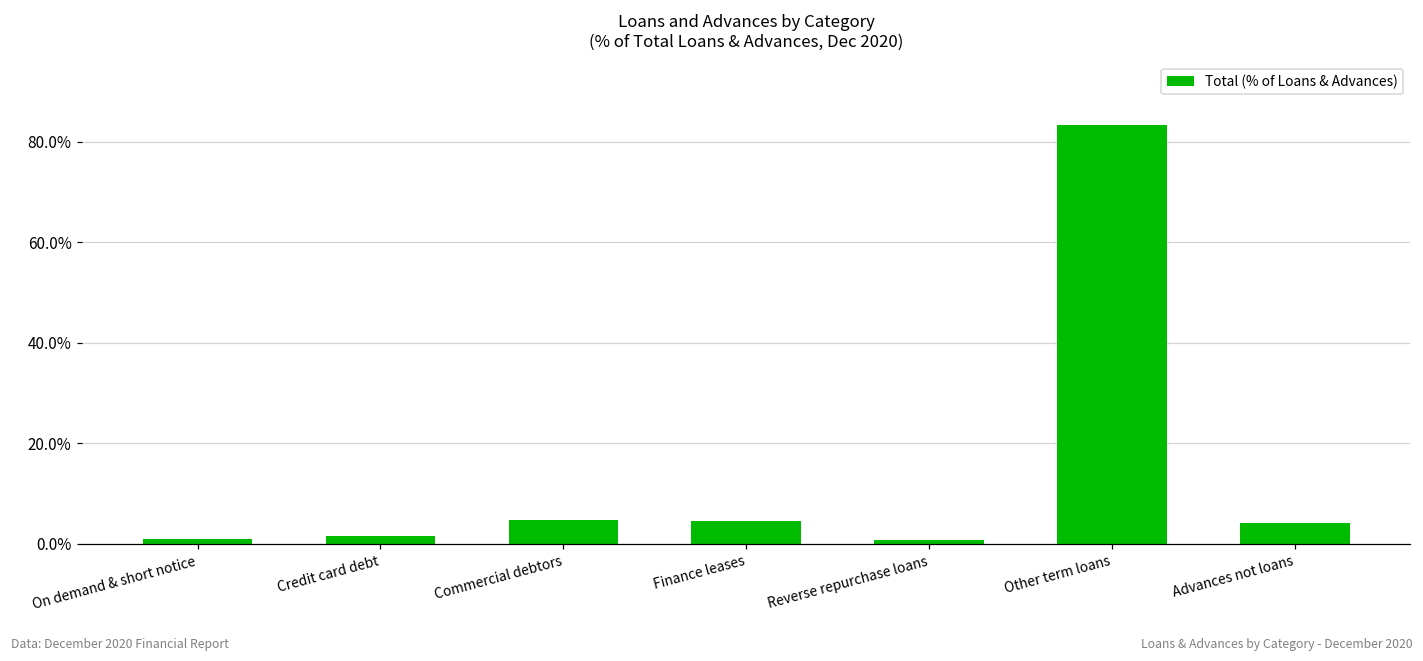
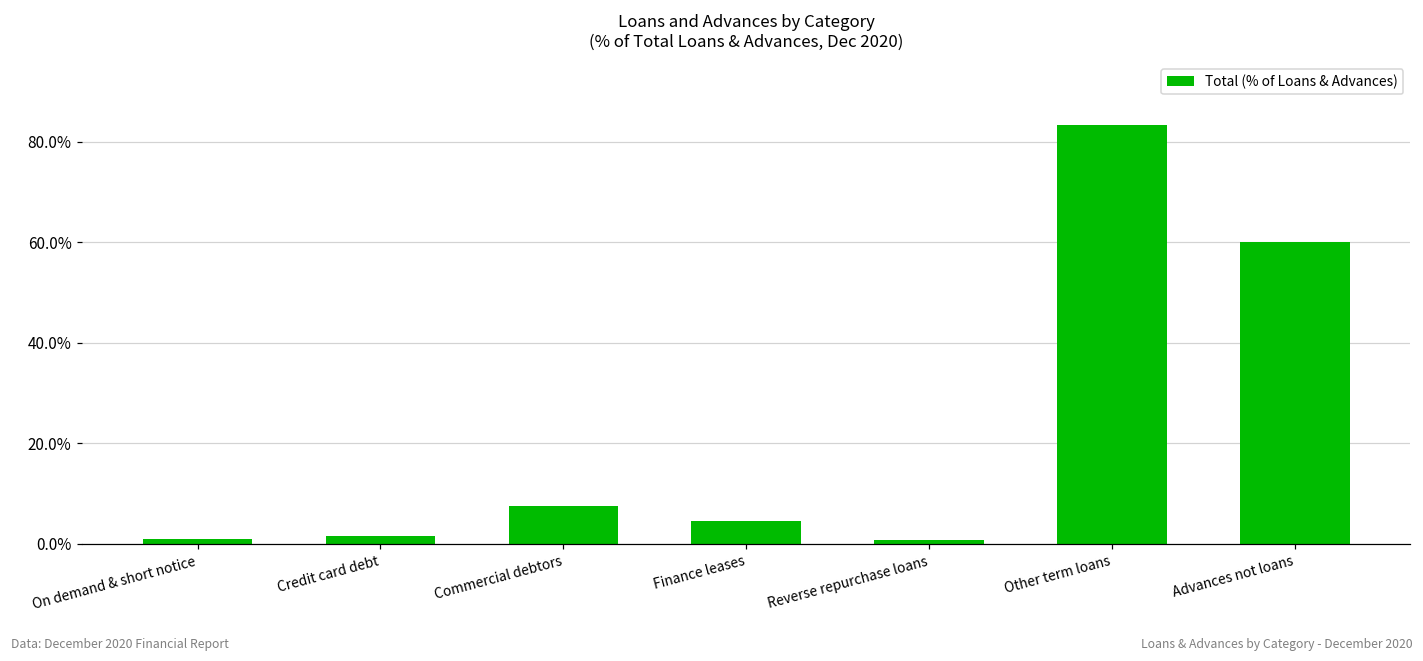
Commercial debtors: 5% -> 8%
Advances not loans: 4% -> 60%
